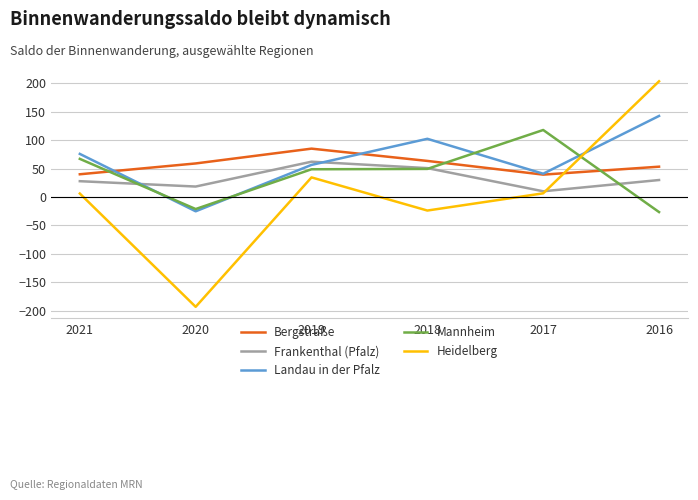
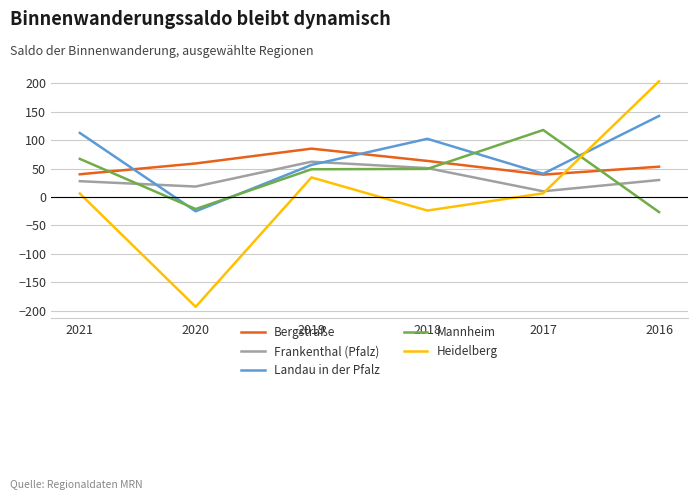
Landau in der Pfalz, 2021: 80 -> 110
